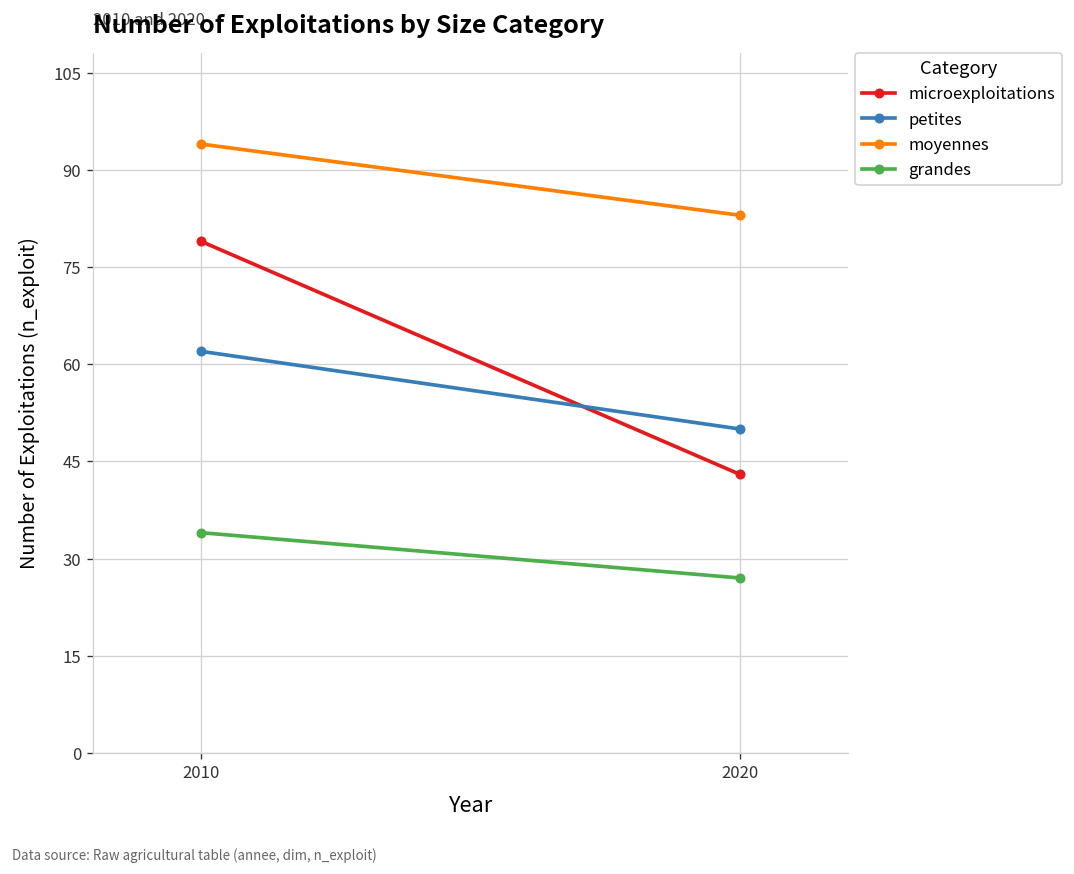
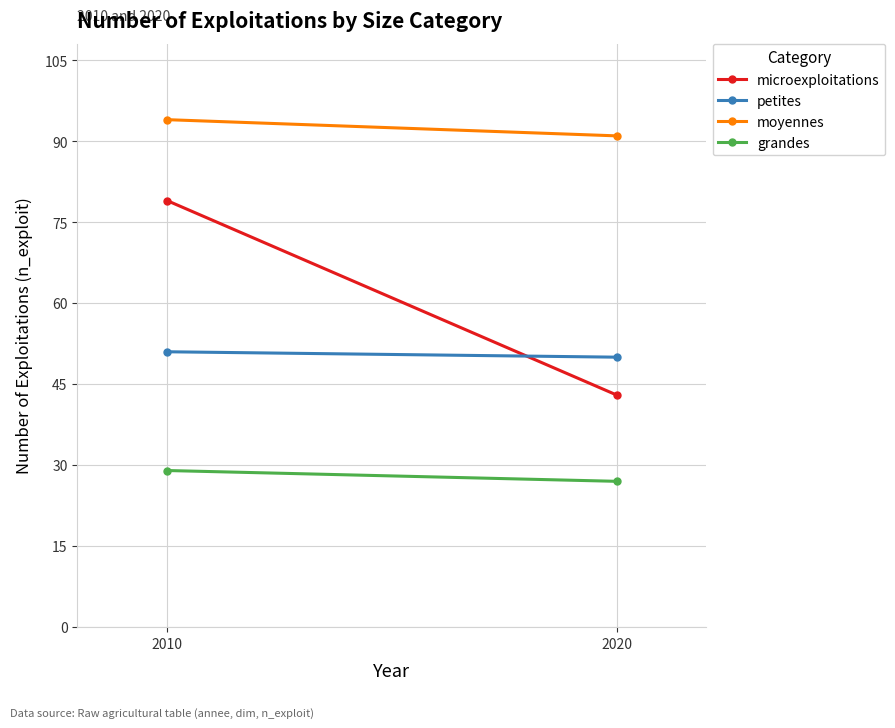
petites, 2010: 62 -> 51
grandes, 2010: 34 -> 29
moyennes, 2020: 83 -> 91
